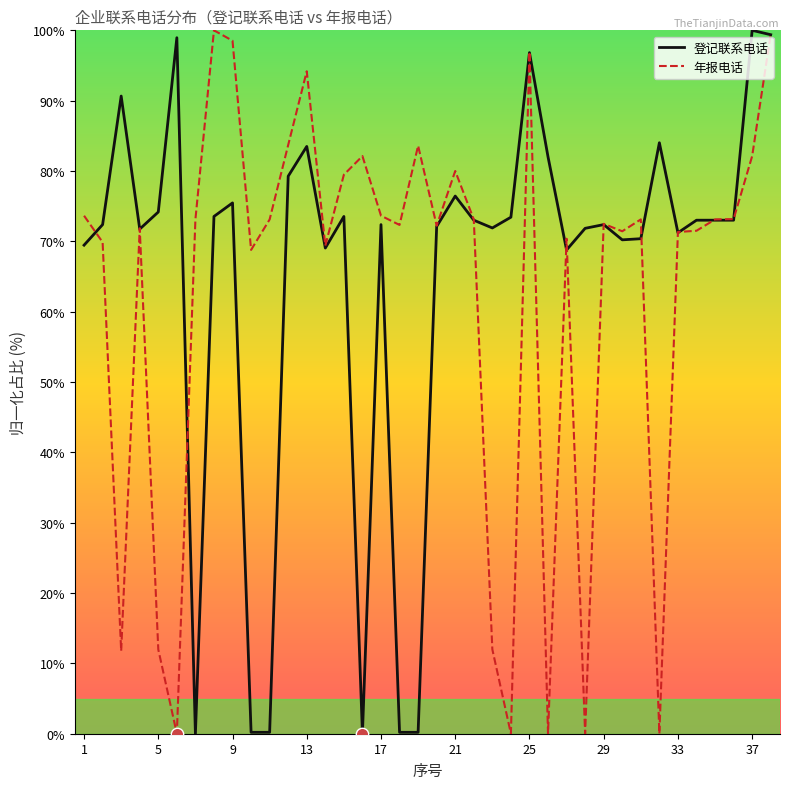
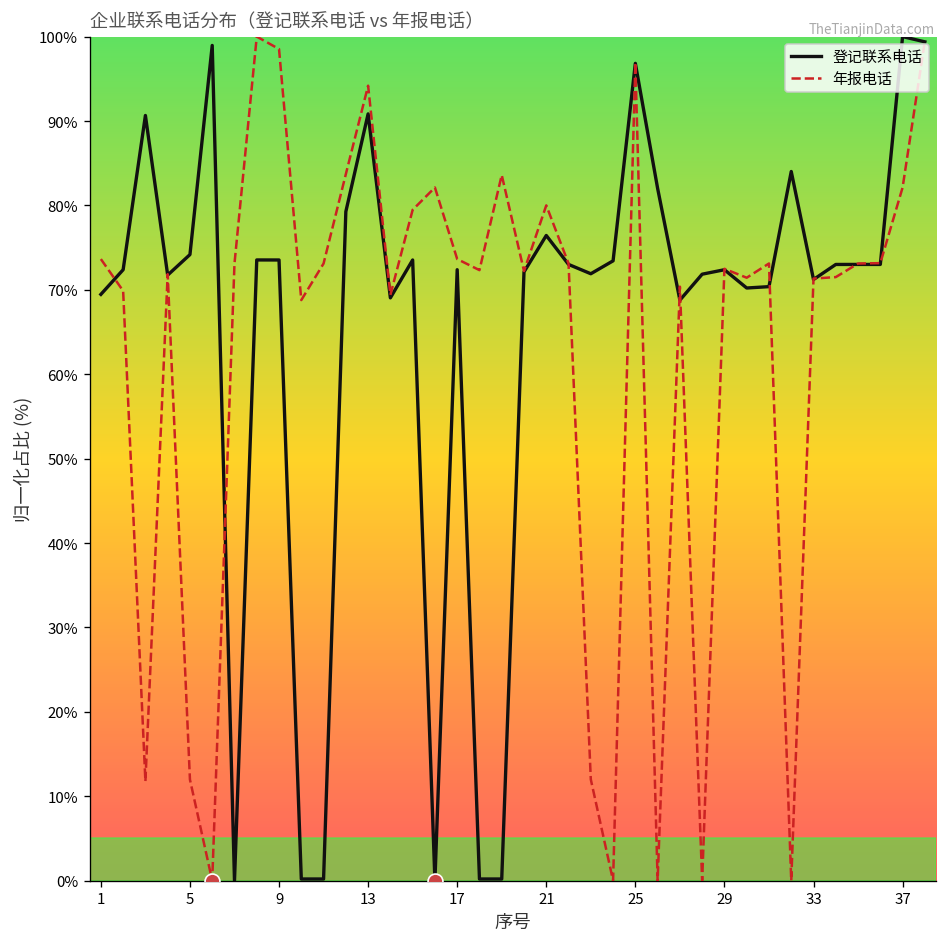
登记联系电话, 9: 75% -> 74%
登记联系电话, 13: 83% -> 91%
